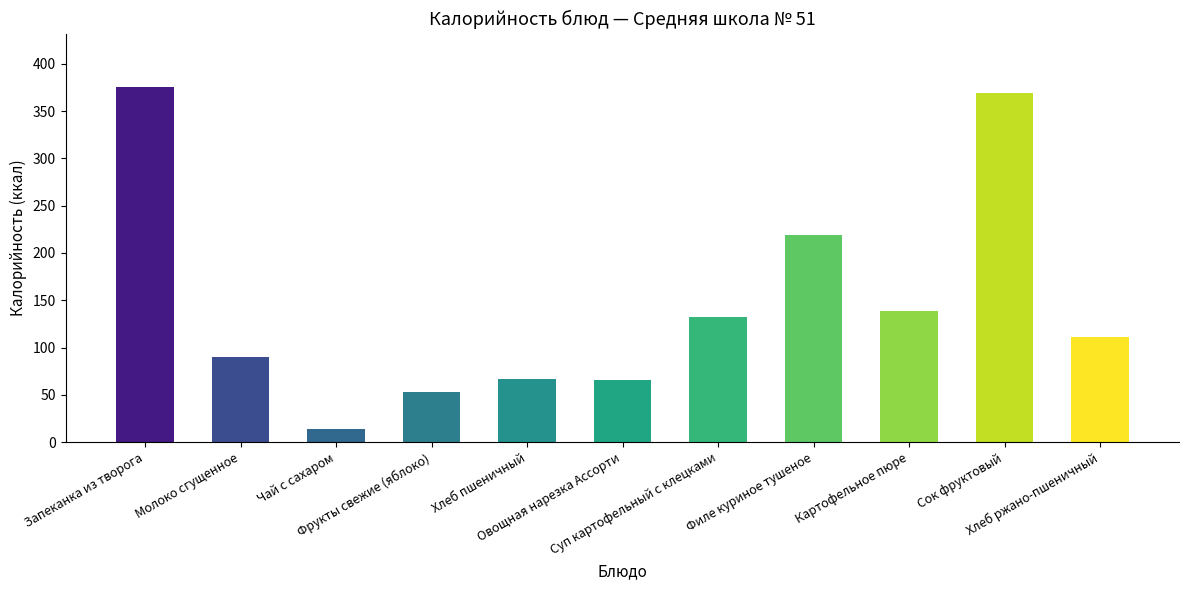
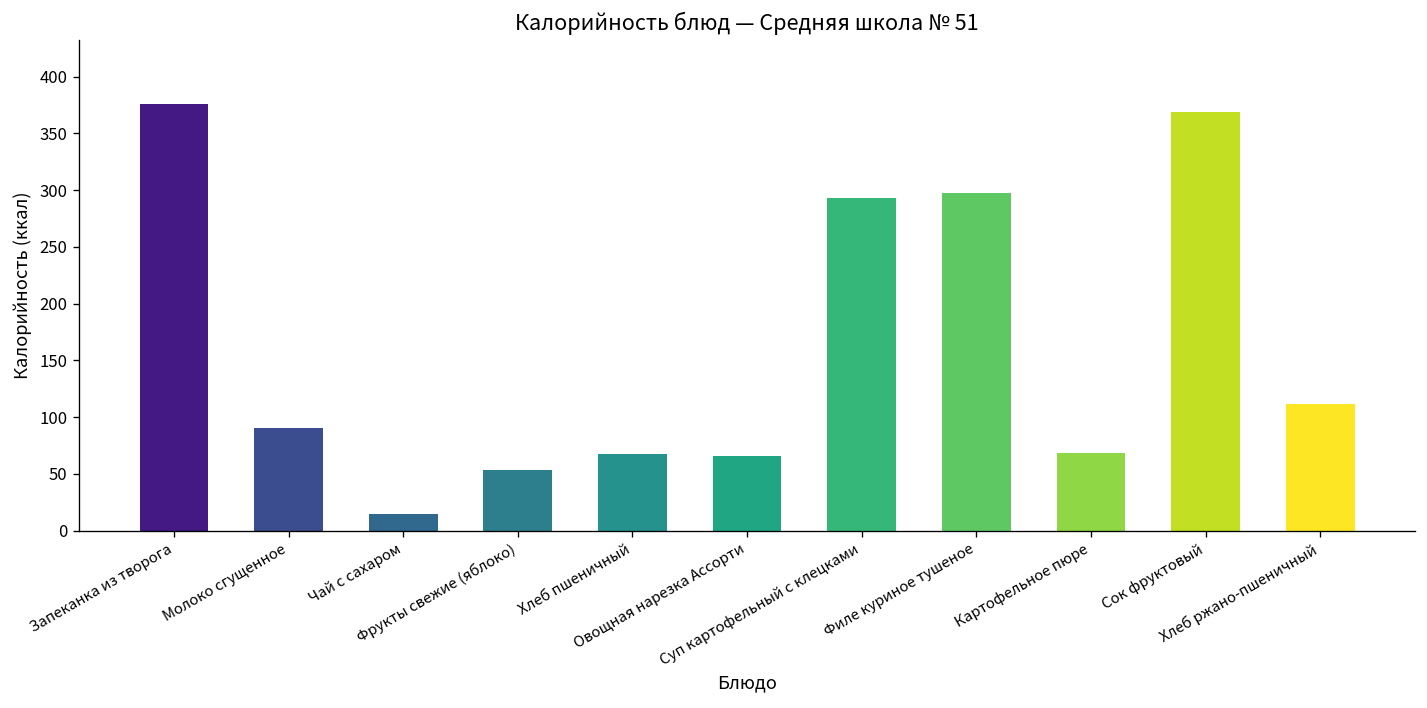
Суп картофельный с клецками: 130 -> 290
Филе куриное тушеное: 220 -> 300
Картофельное пюре: 140 -> 70
